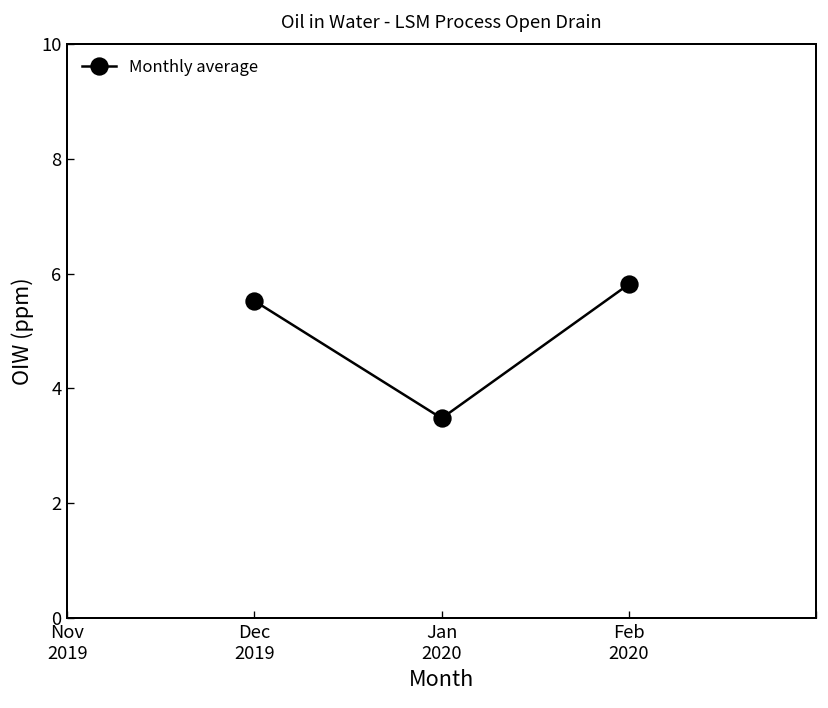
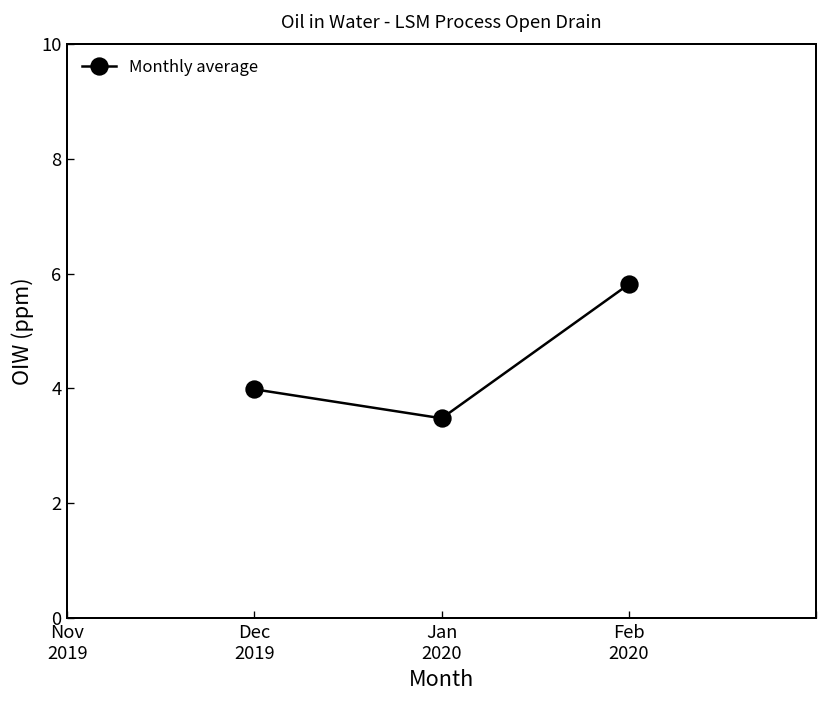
Dec 2019: 5.5 -> 4.0
